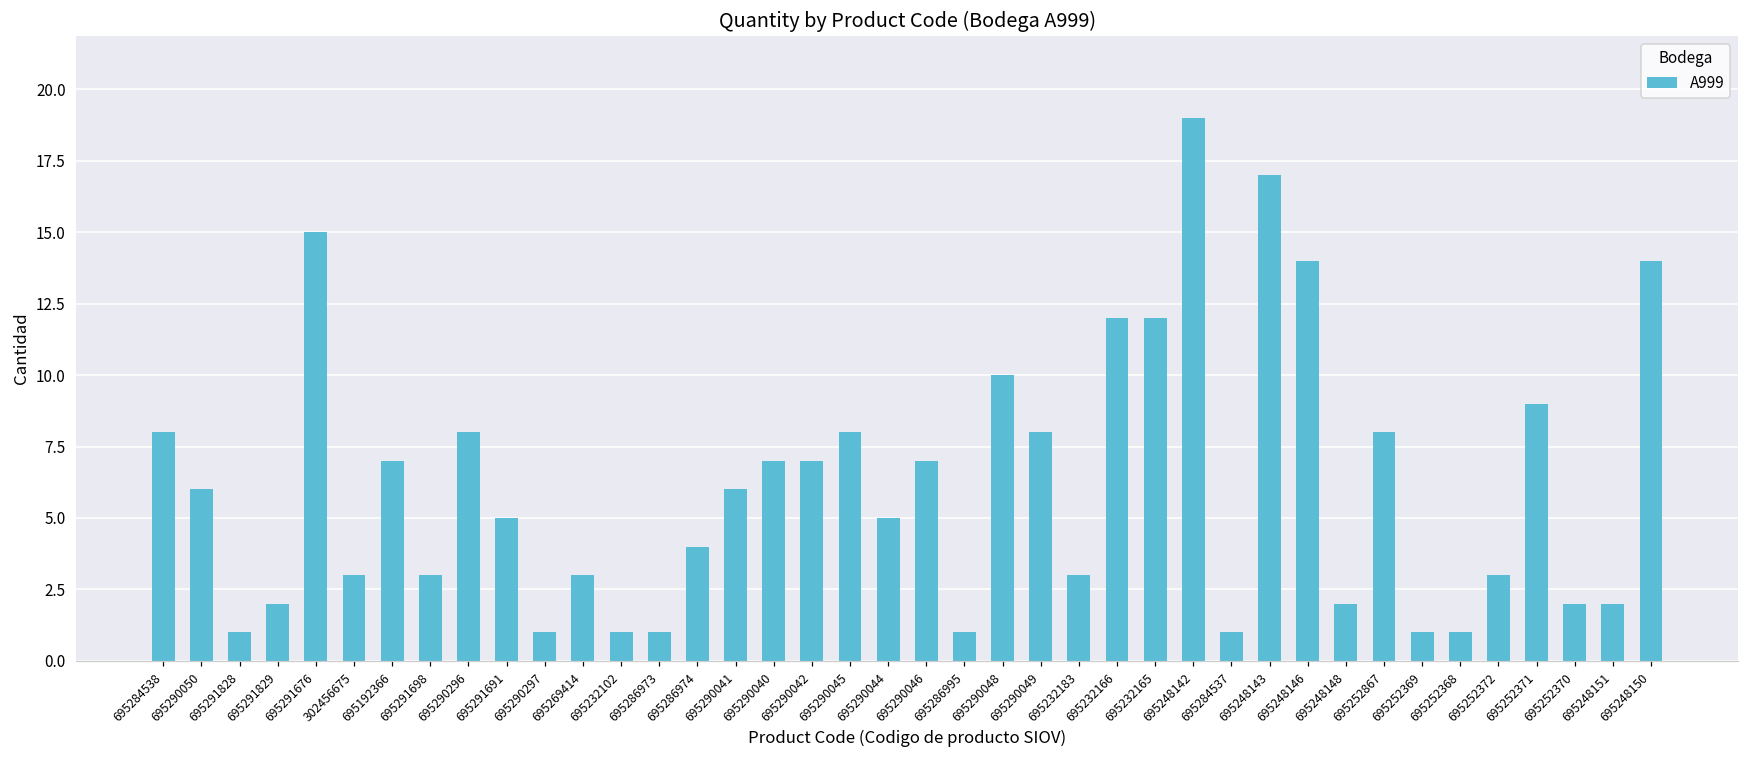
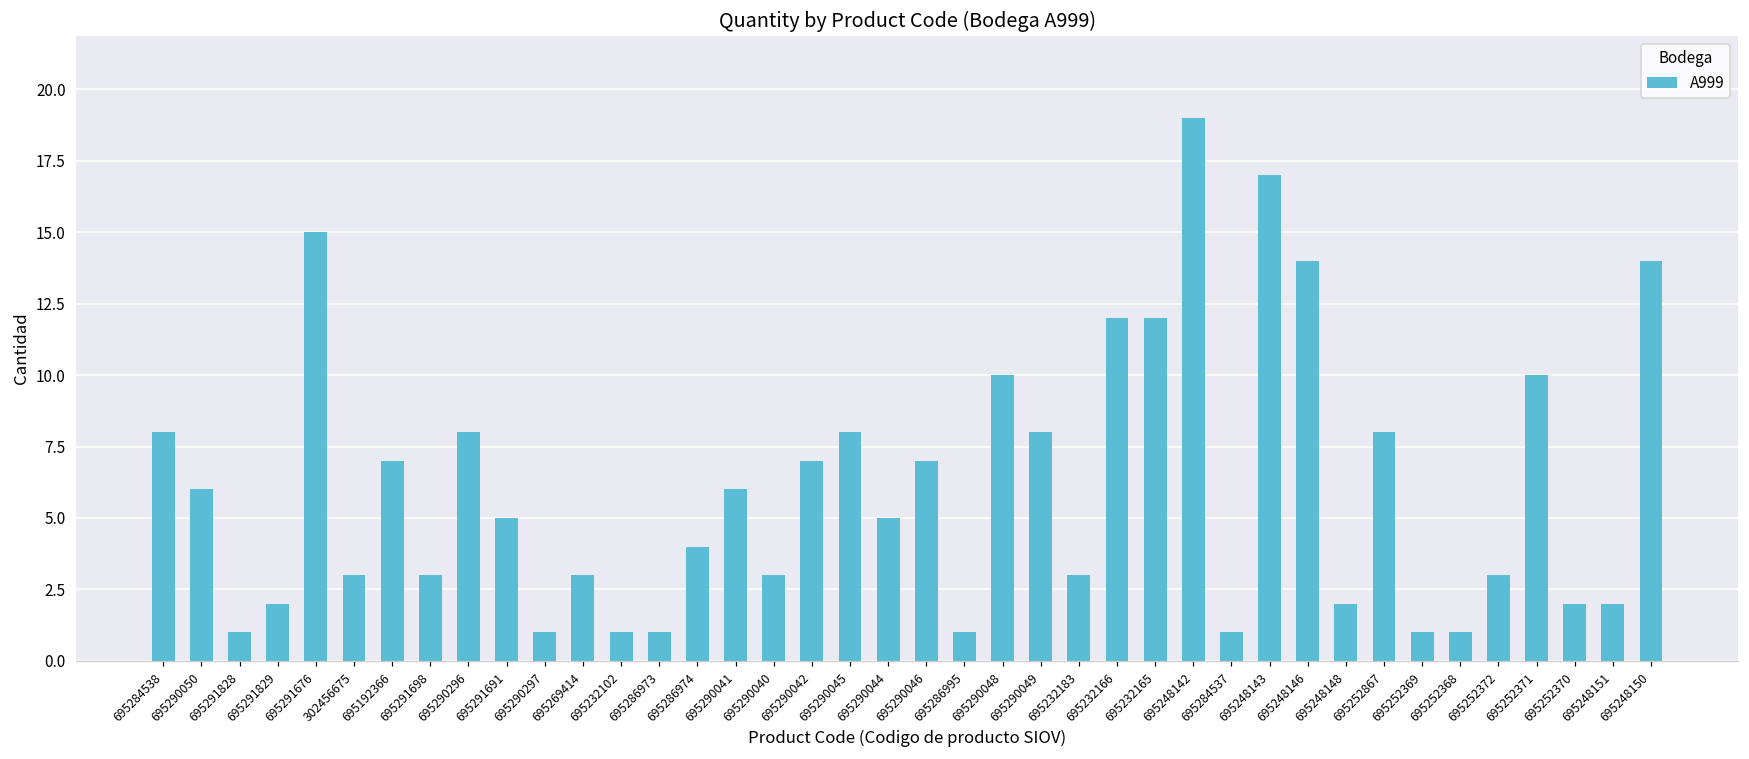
695290040: 7 -> 3
695252371: 9 -> 10
